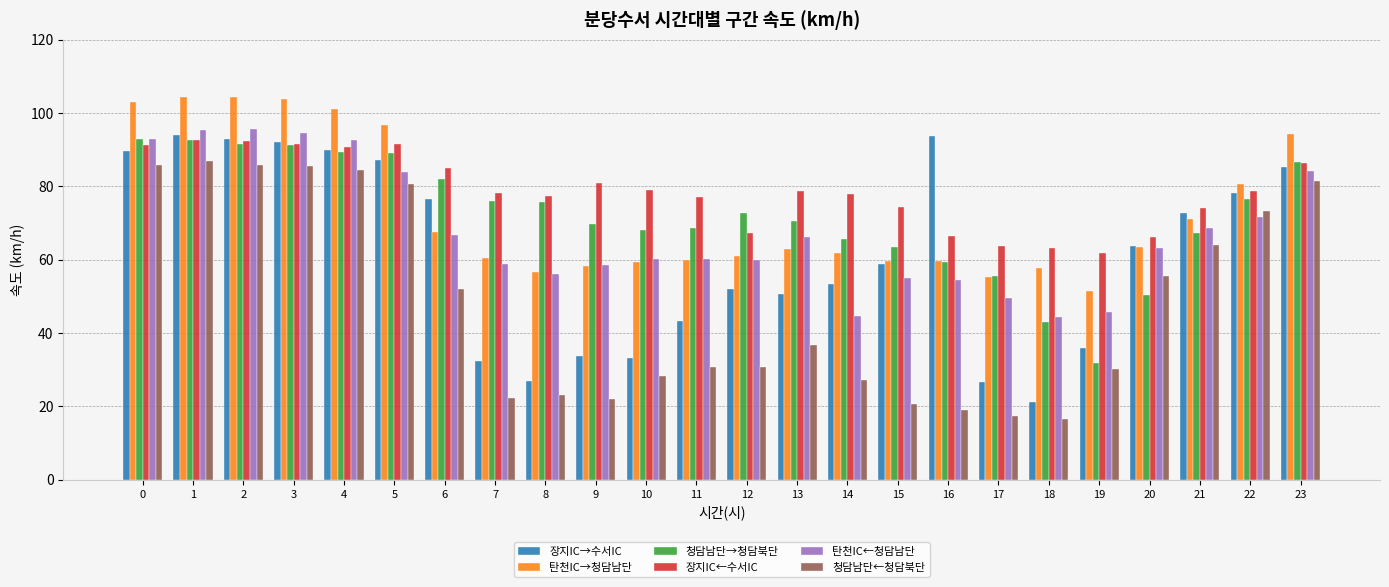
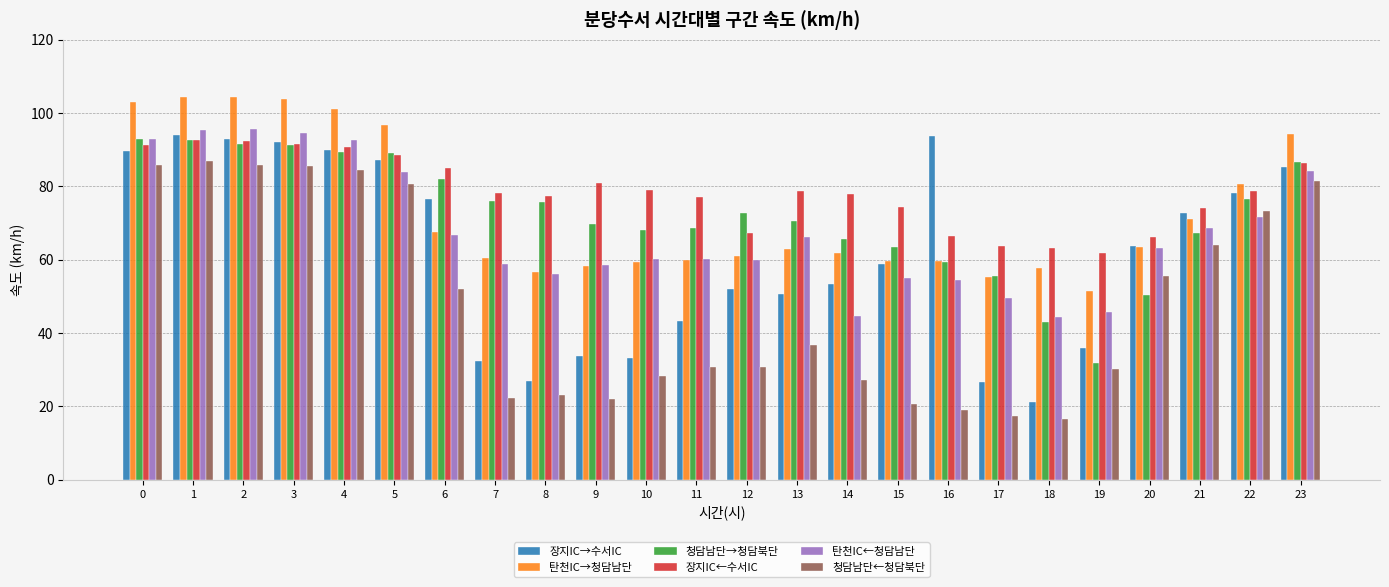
장지IC←수서IC, 5: 92 -> 89
